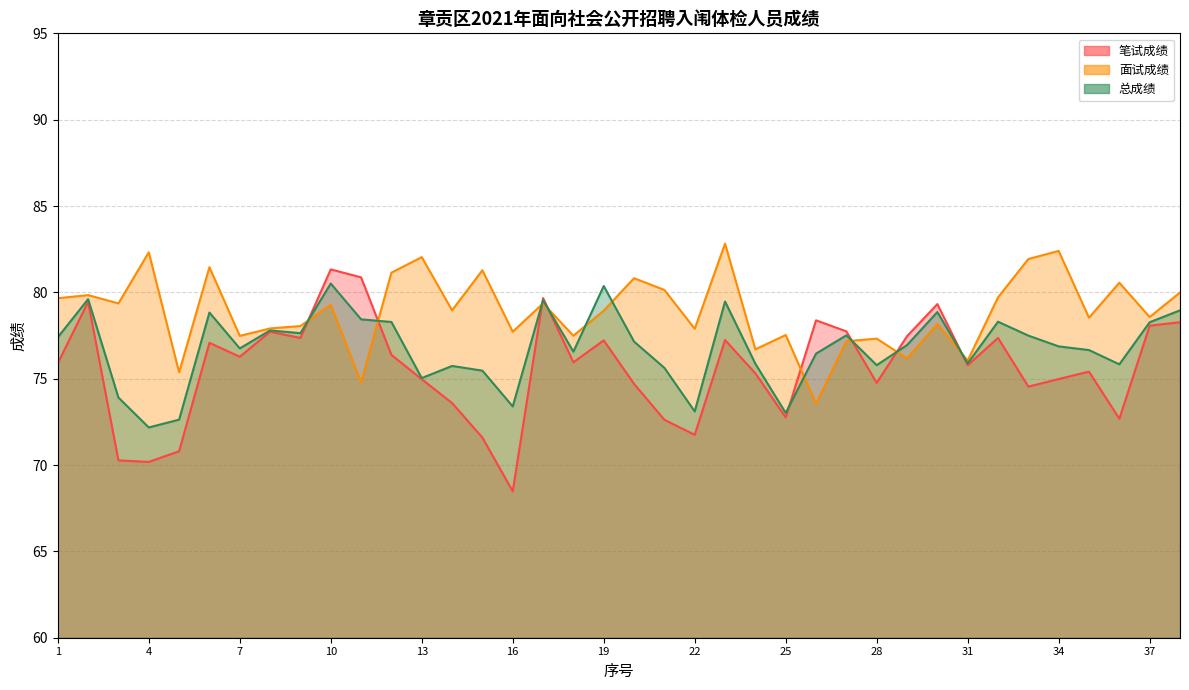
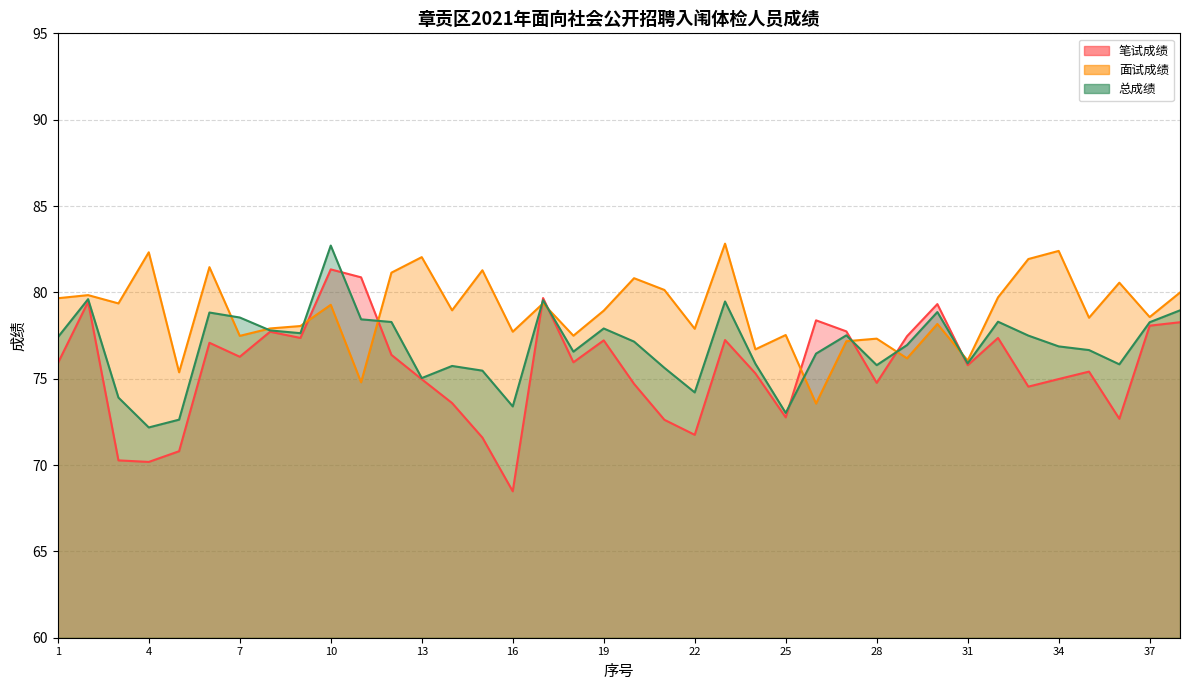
总成绩, 7: 76.8 -> 78.5
总成绩, 10: 80.5 -> 82.7
总成绩, 19: 80.4 -> 77.9
总成绩, 22: 73.1 -> 74.2
